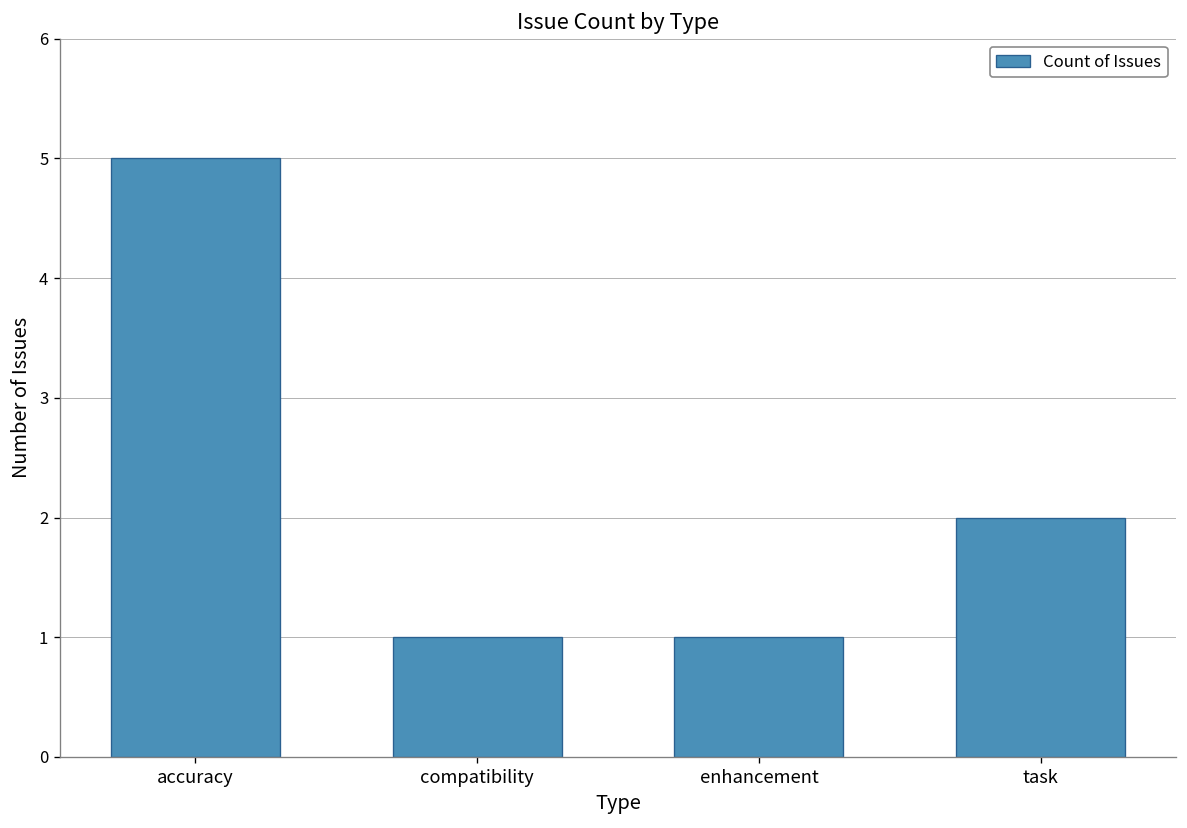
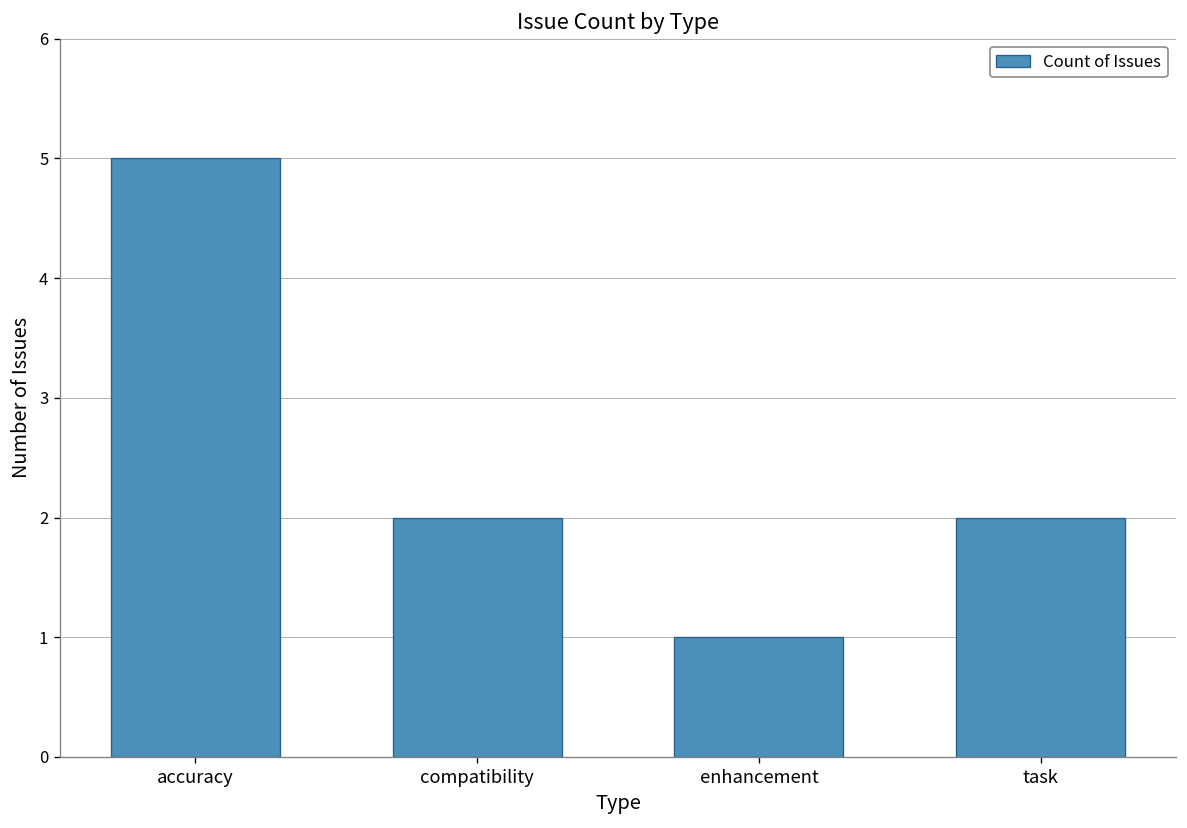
compatibility: 1 -> 2
